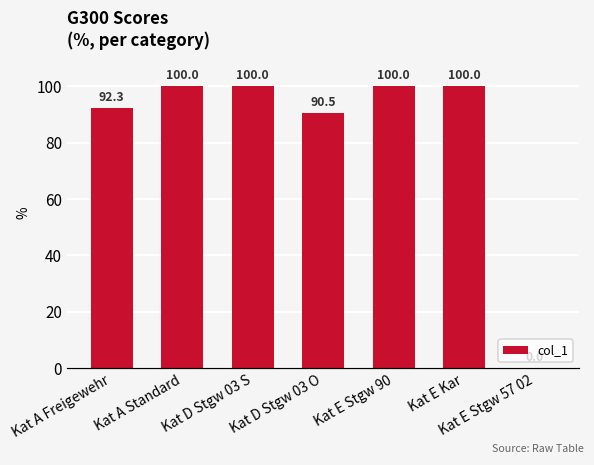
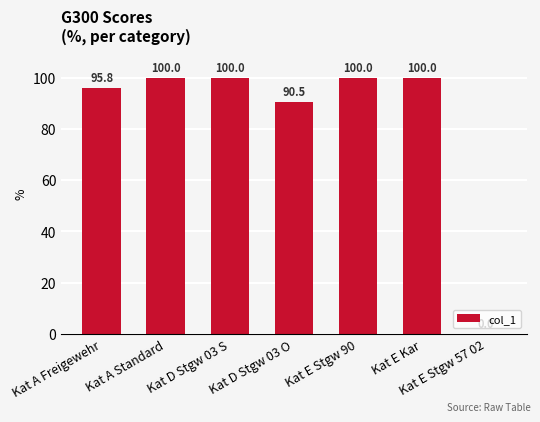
Kat A Freigewehr: 92.3 -> 95.8
